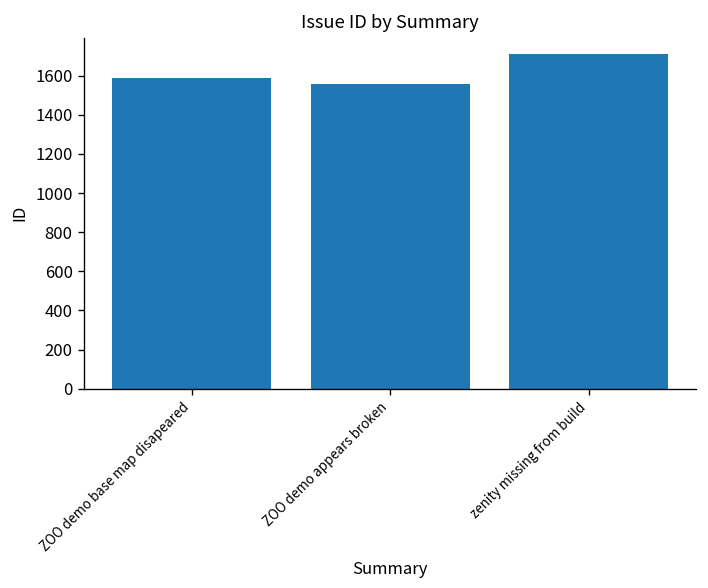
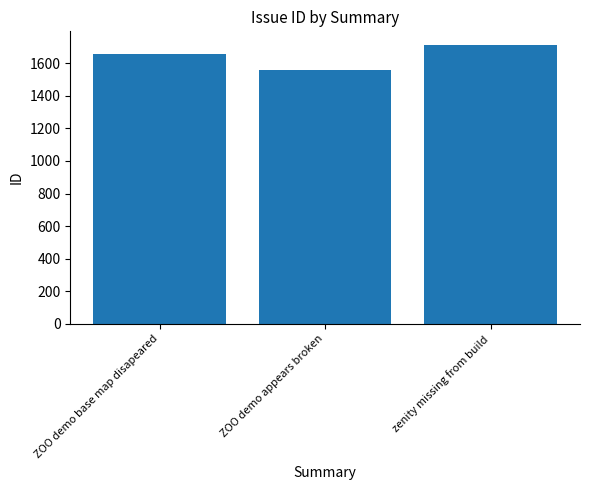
ZOO demo base map disapeared: 1590 -> 1650
